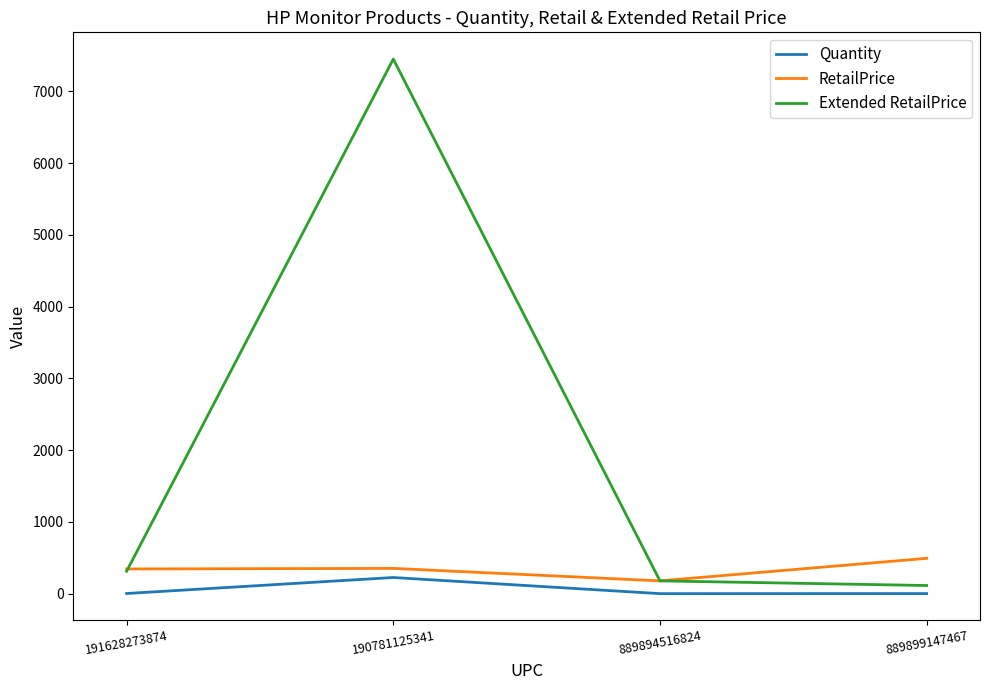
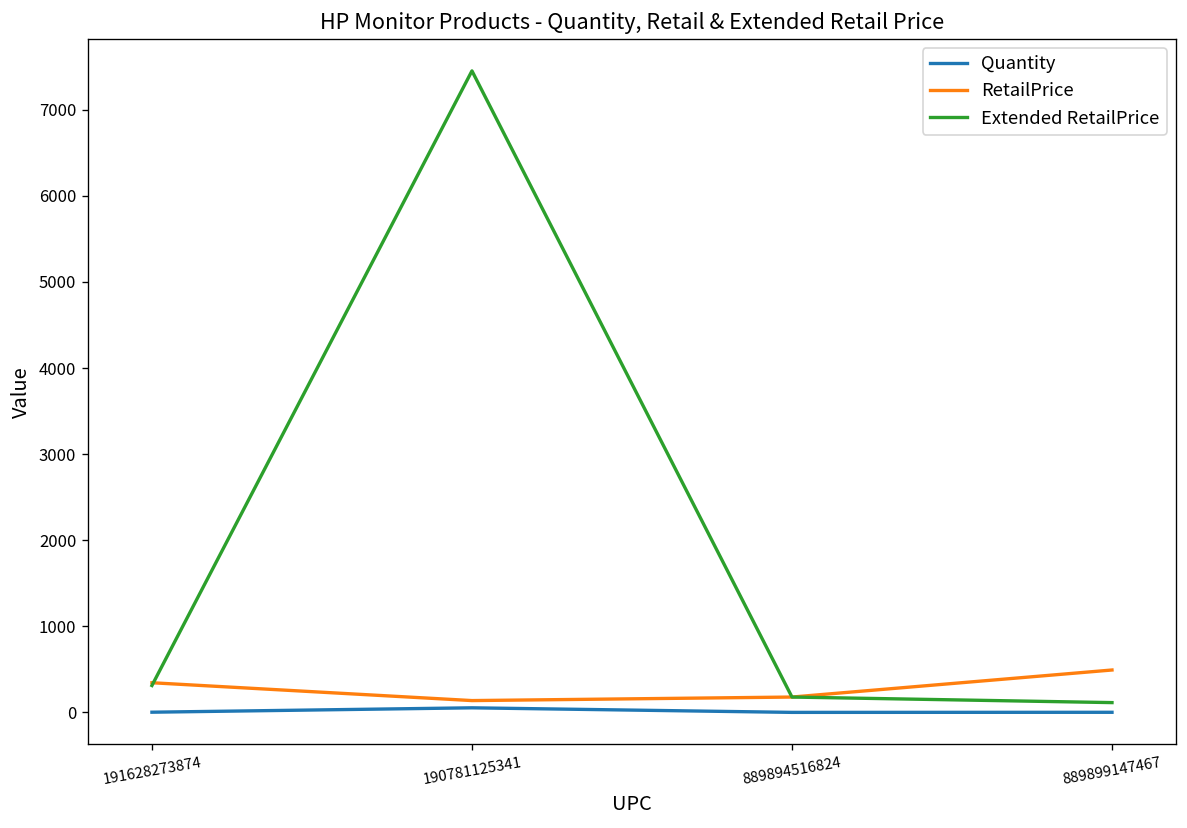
Quantity, 190781125341: 200 -> 100
RetailPrice, 190781125341: 400 -> 100
